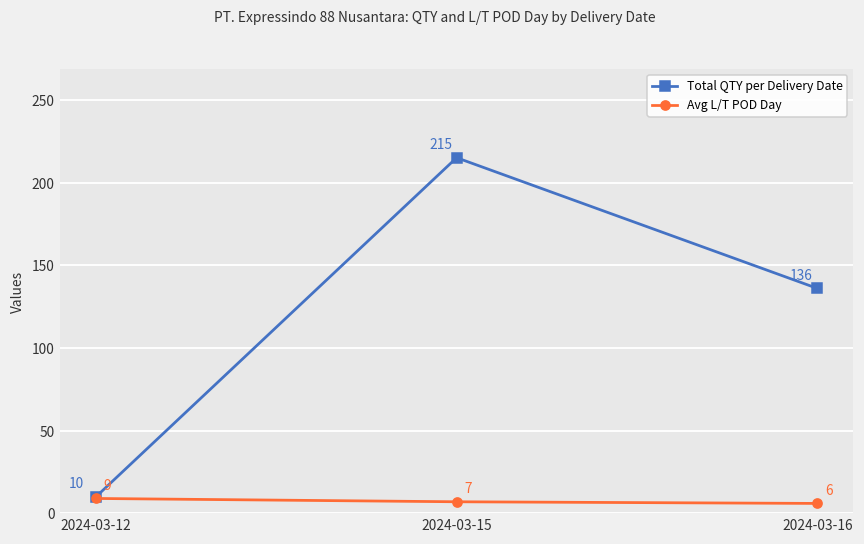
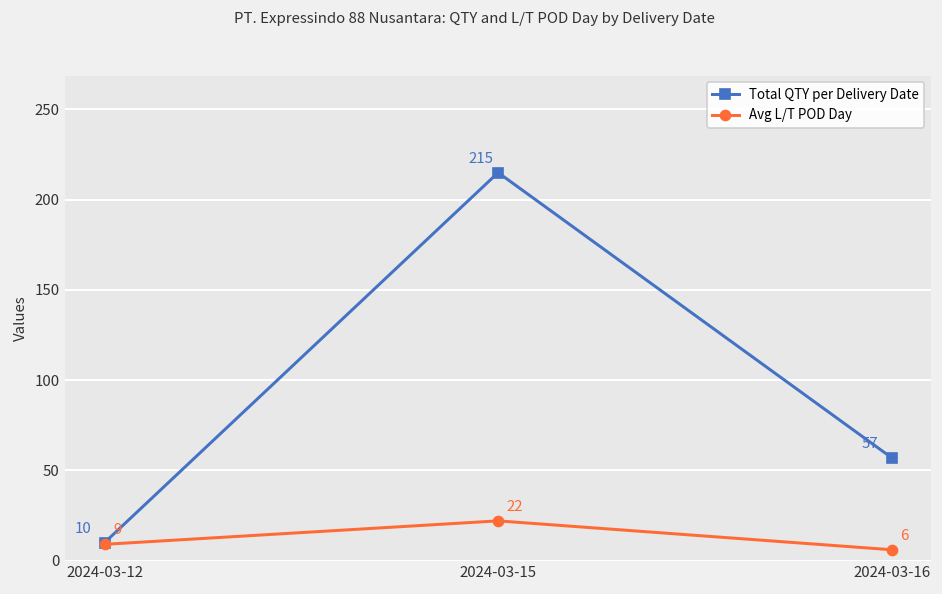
Avg L/T POD Day, 2024-03-15: 7 -> 22
Total QTY per Delivery Date, 2024-03-16: 136 -> 57
